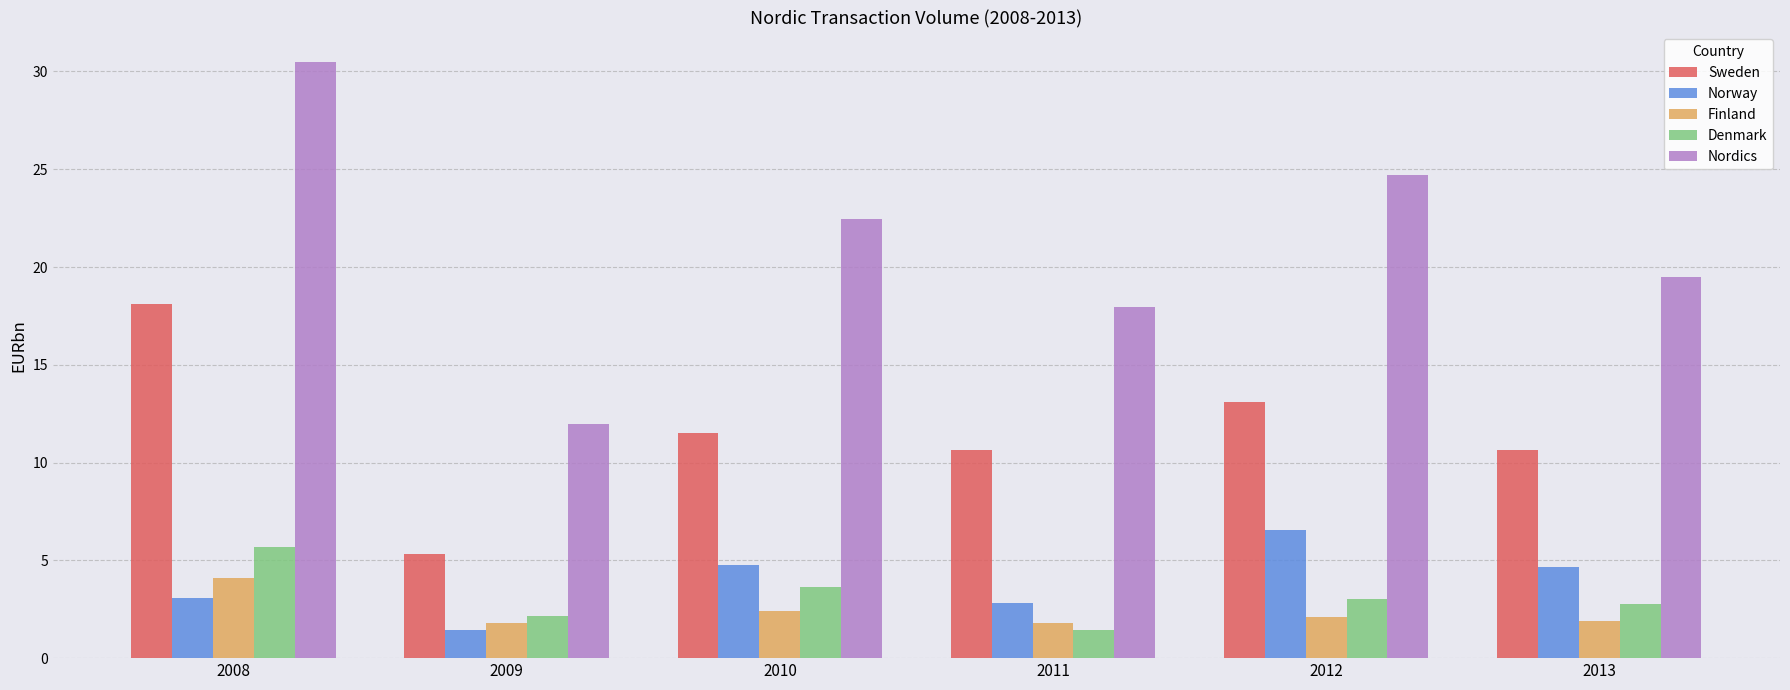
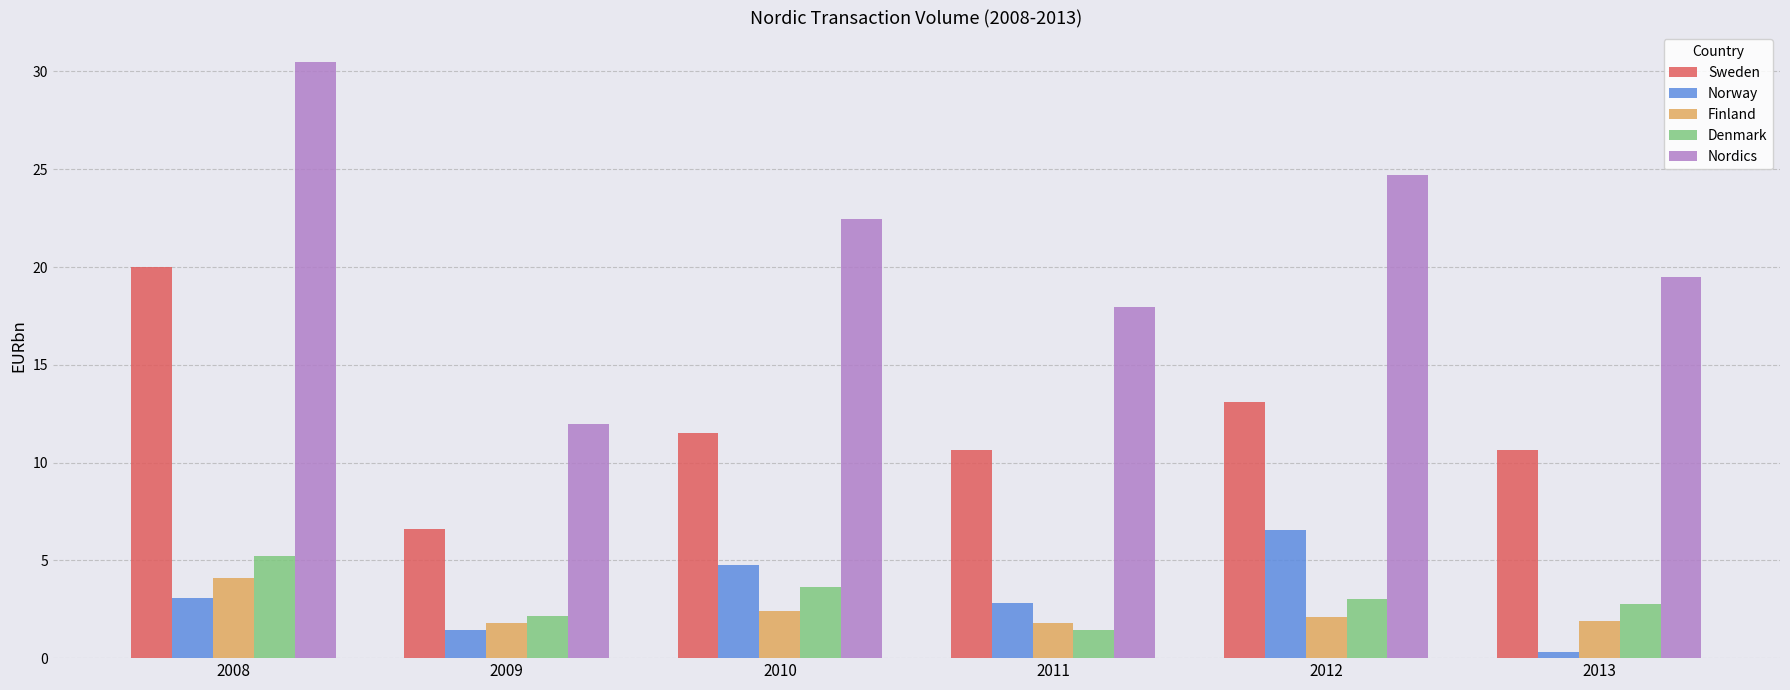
Sweden, 2008: 18.1 -> 20.0
Denmark, 2008: 5.7 -> 5.2
Sweden, 2009: 5.3 -> 6.6
Norway, 2013: 4.7 -> 0.3
